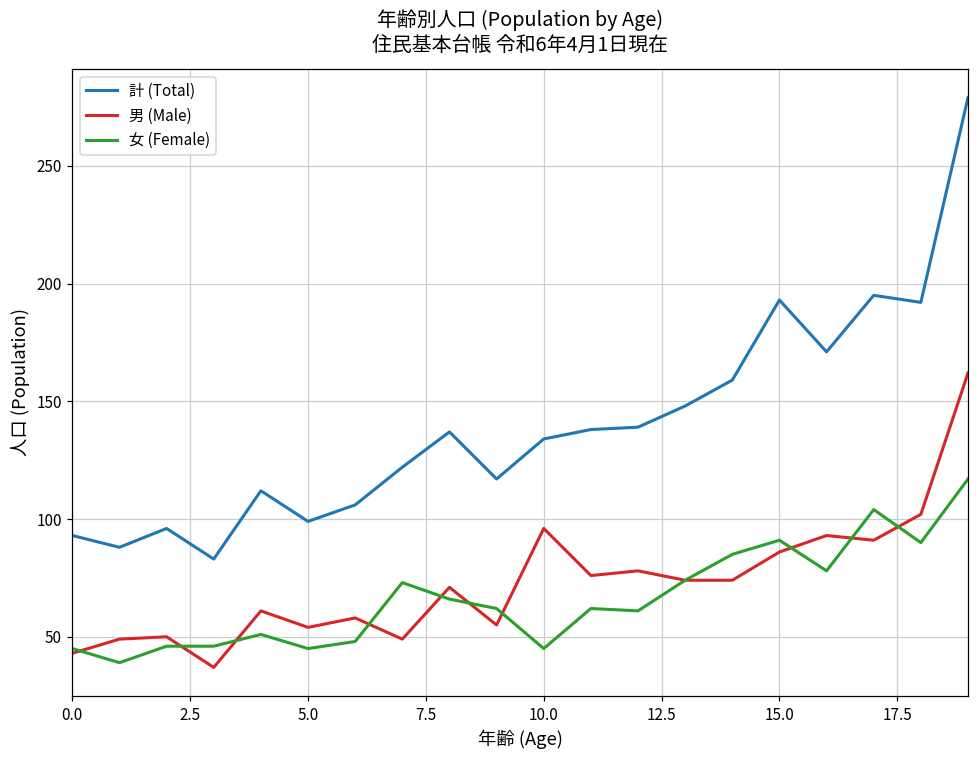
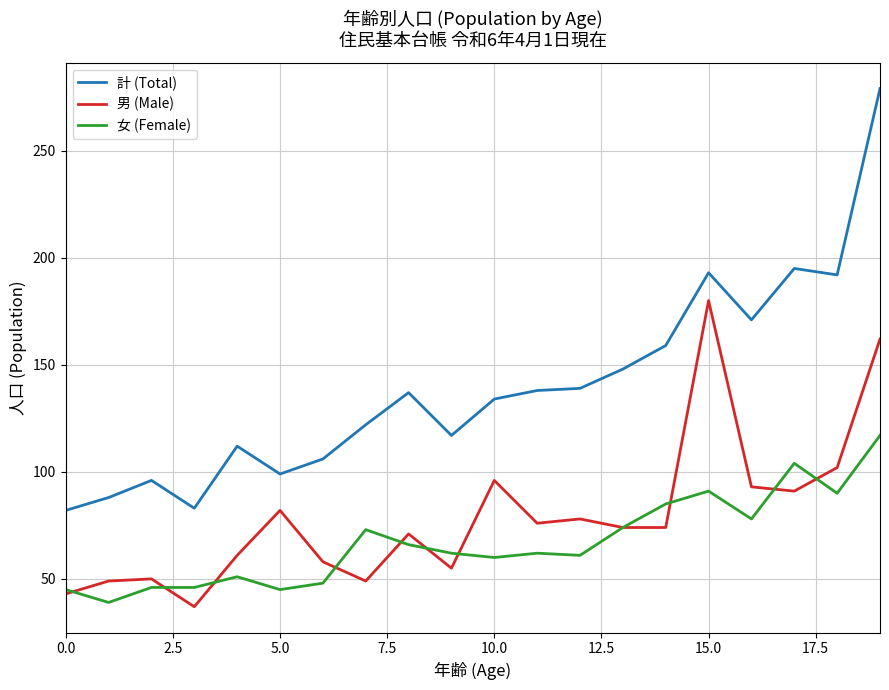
計 (Total), 0.0: 93 -> 82
男 (Male), 5.0: 54 -> 82
女 (Female), 10.0: 45 -> 60
男 (Male), 15.0: 86 -> 180
